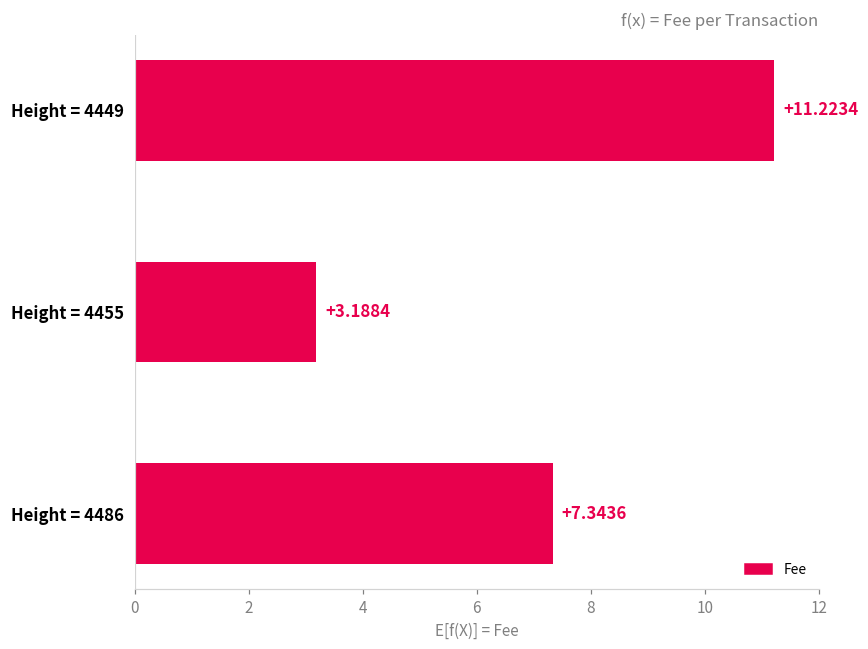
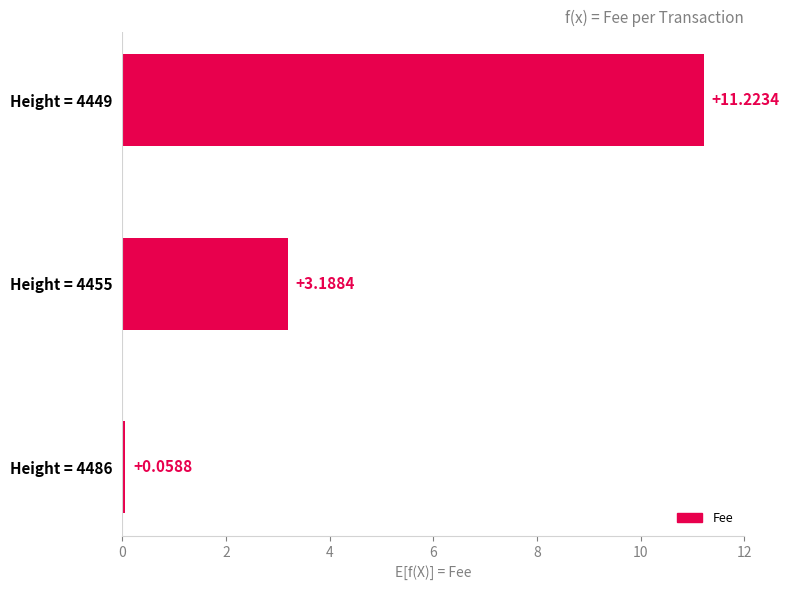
Height = 4486: +7.3436 -> +0.0588
